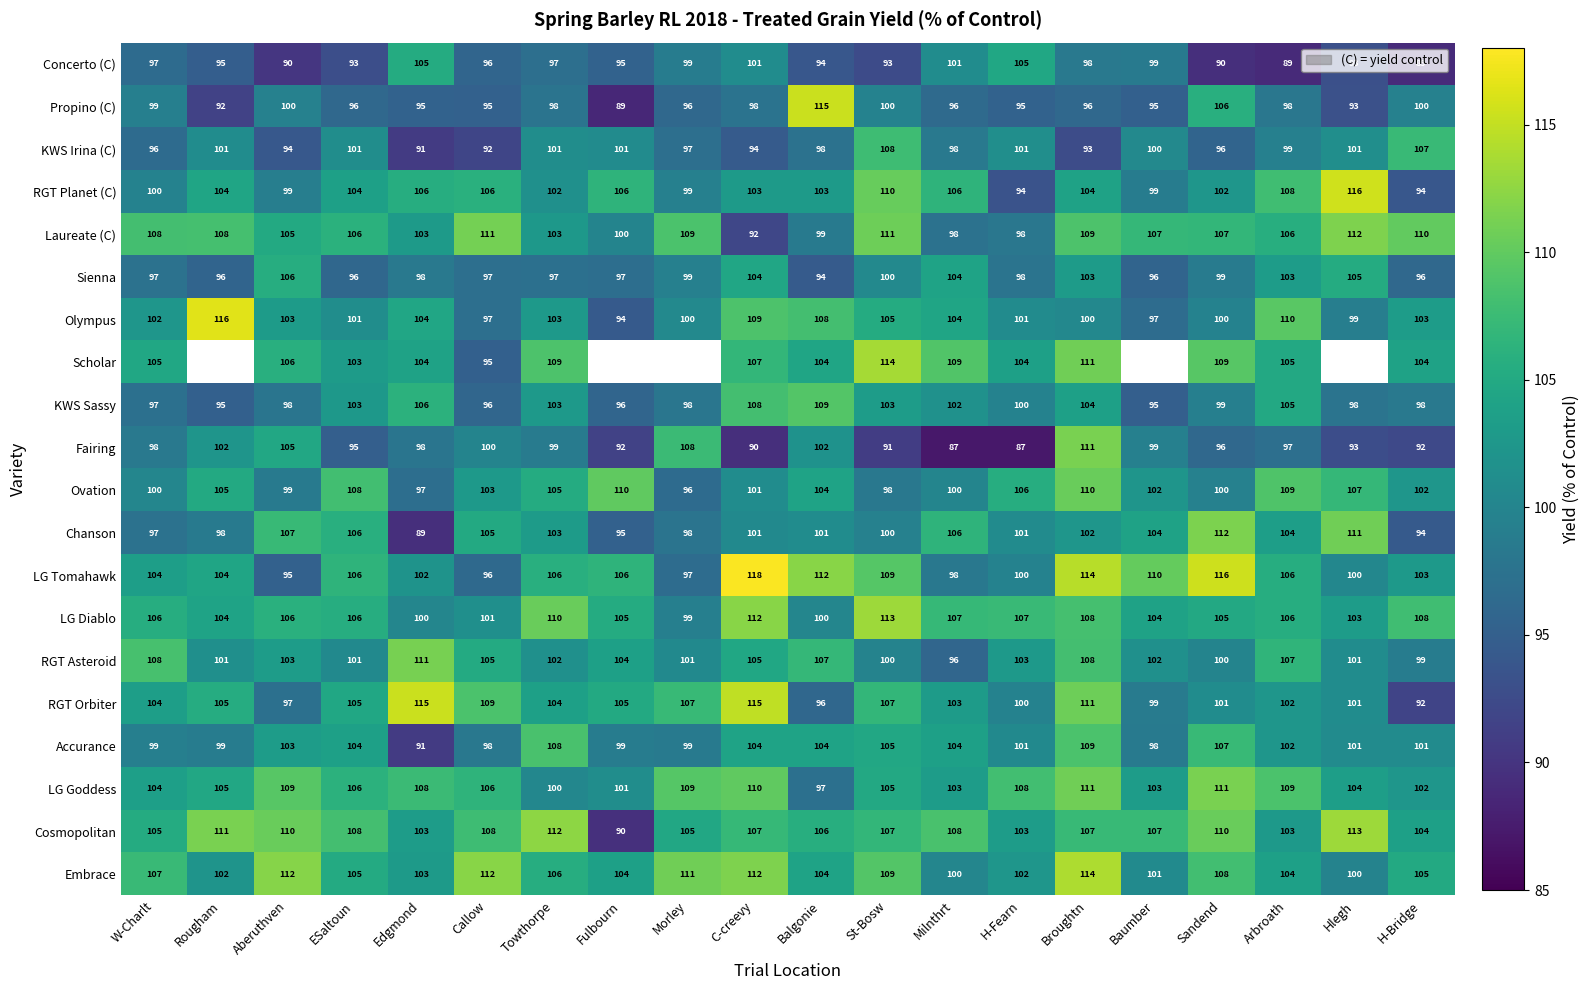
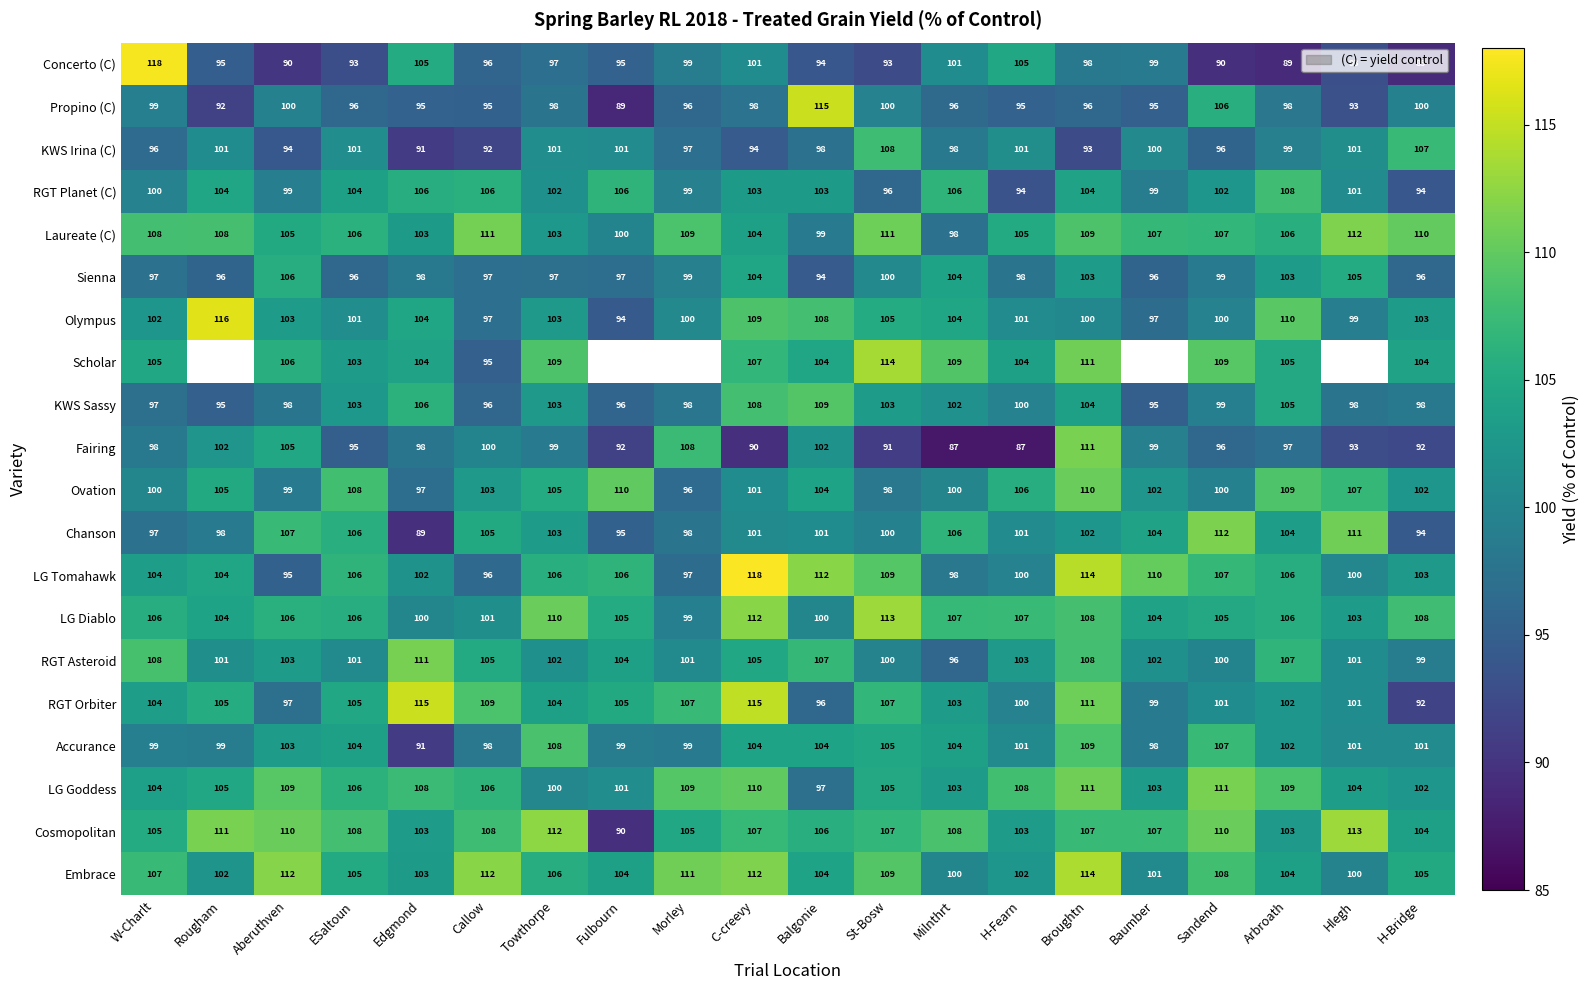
Concerto (C), W-Charlt: 97 -> 118
RGT Planet (C), St-Bosw: 110 -> 96
RGT Planet (C), Hlegh: 116 -> 101
Laureate (C), C-creevy: 92 -> 104
Laureate (C), H-Fearn: 98 -> 105
LG Tomahawk, Sandend: 116 -> 107
